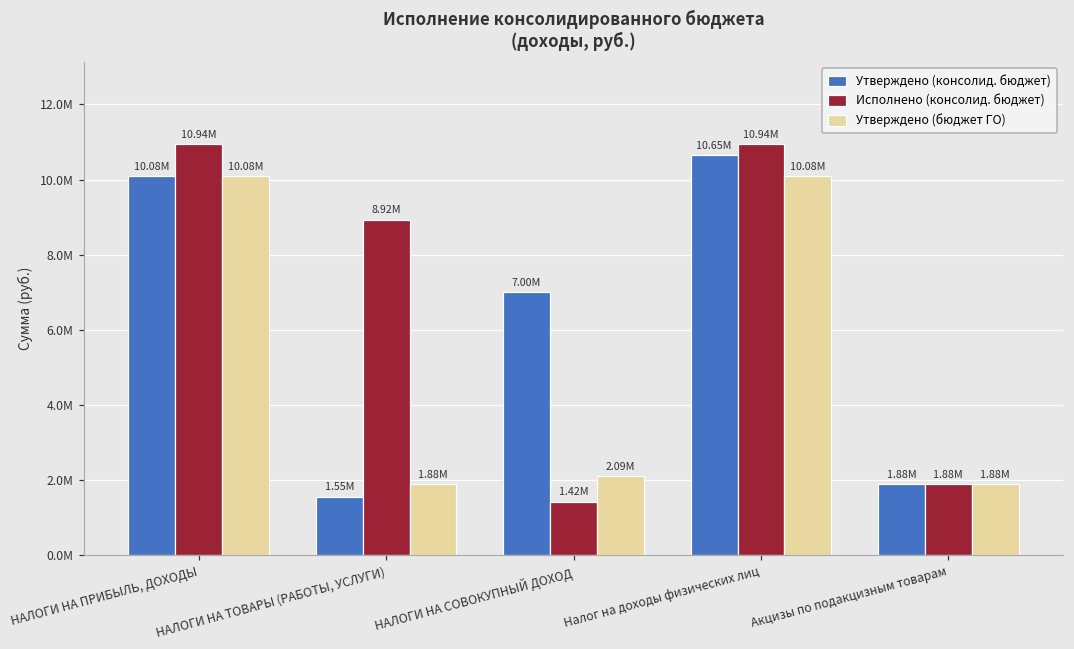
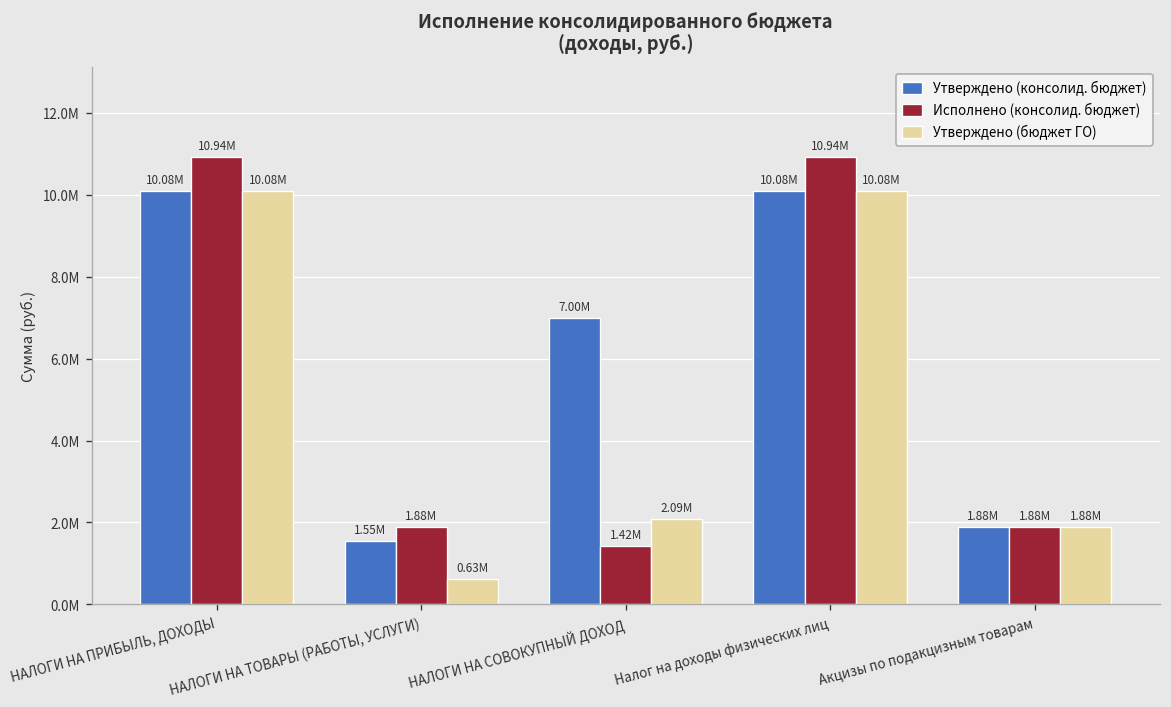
Исполнено (консолид. бюджет), НАЛОГИ НА ТОВАРЫ (РАБОТЫ, УСЛУГИ): 8.92M -> 1.88M
Утверждено (бюджет ГО), НАЛОГИ НА ТОВАРЫ (РАБОТЫ, УСЛУГИ): 1.88M -> 0.63M
Утверждено (консолид. бюджет), Налог на доходы физических лиц: 10.65M -> 10.08M
